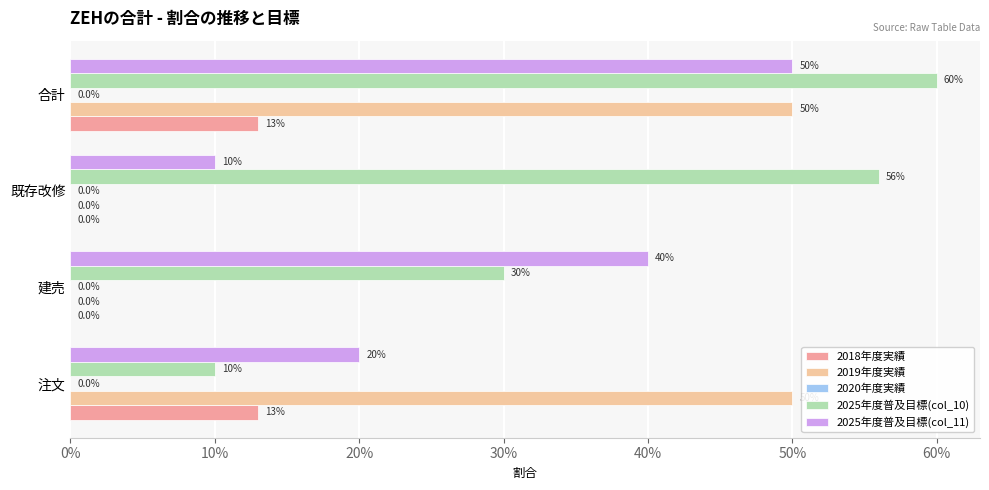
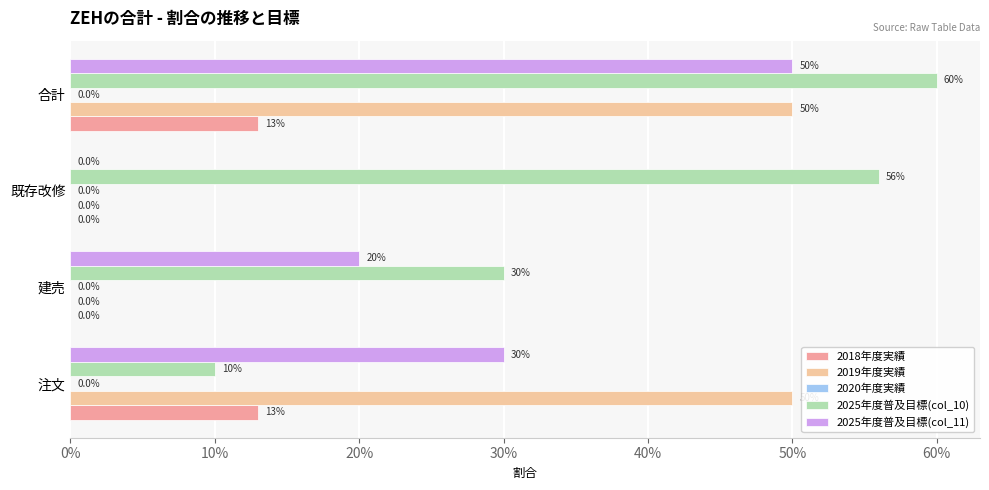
2025年度普及目標(col_11), 既存改修: 10% -> 0.0%
2025年度普及目標(col_11), 建売: 40% -> 20%
2025年度普及目標(col_11), 注文: 20% -> 30%
